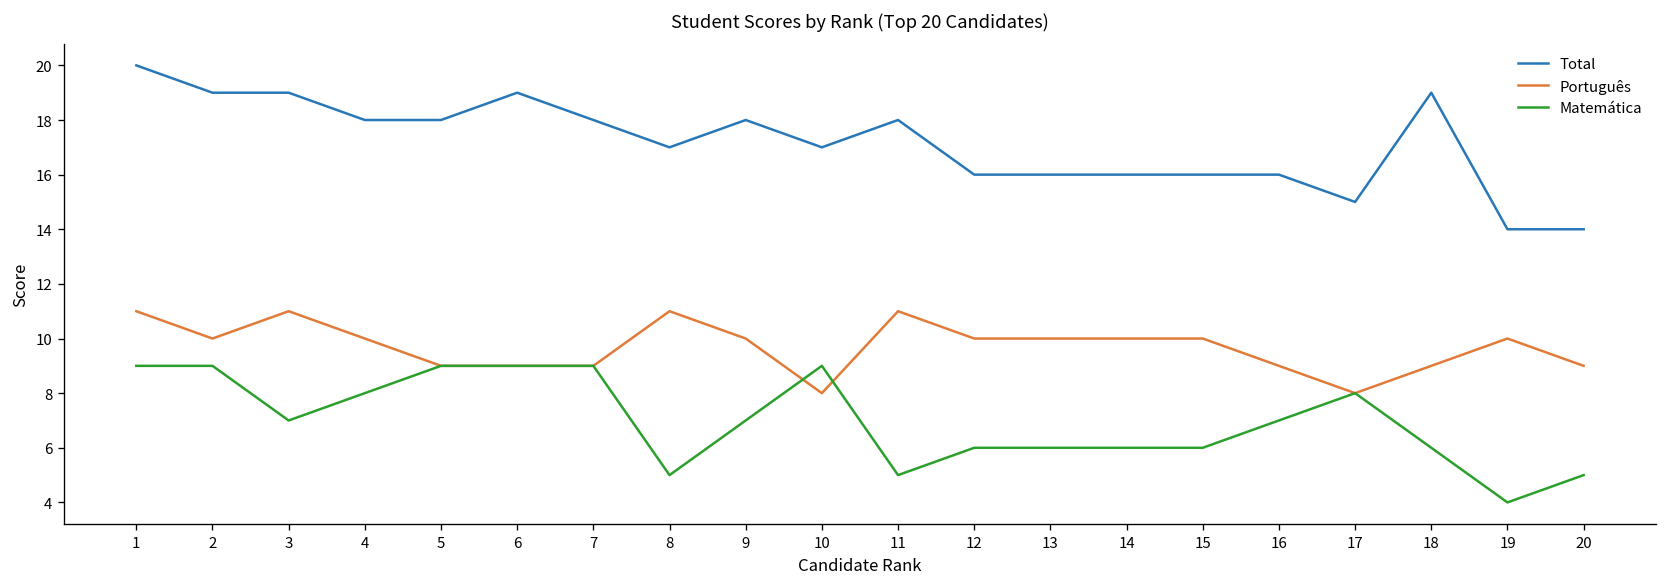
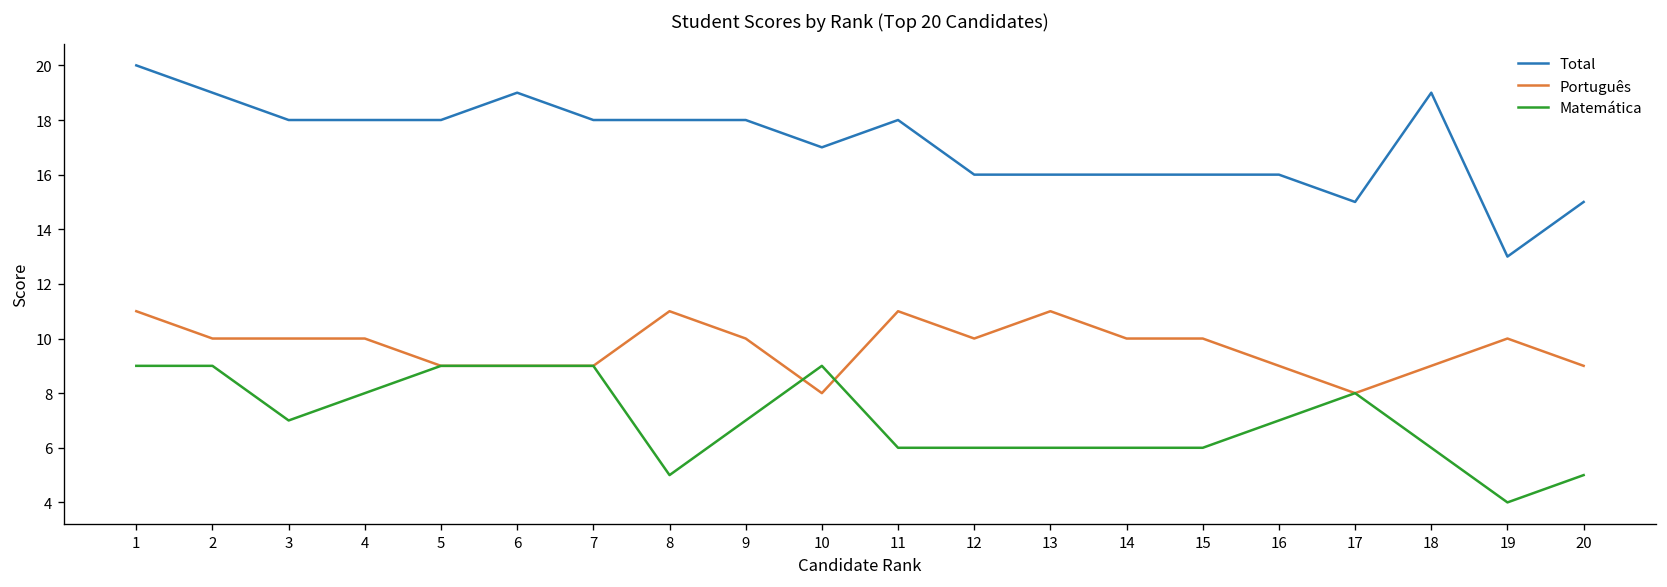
Total, 3: 19 -> 18
Português, 3: 11 -> 10
Total, 8: 17 -> 18
Matemática, 11: 5 -> 6
Português, 13: 10 -> 11
Total, 19: 14 -> 13
Total, 20: 14 -> 15
